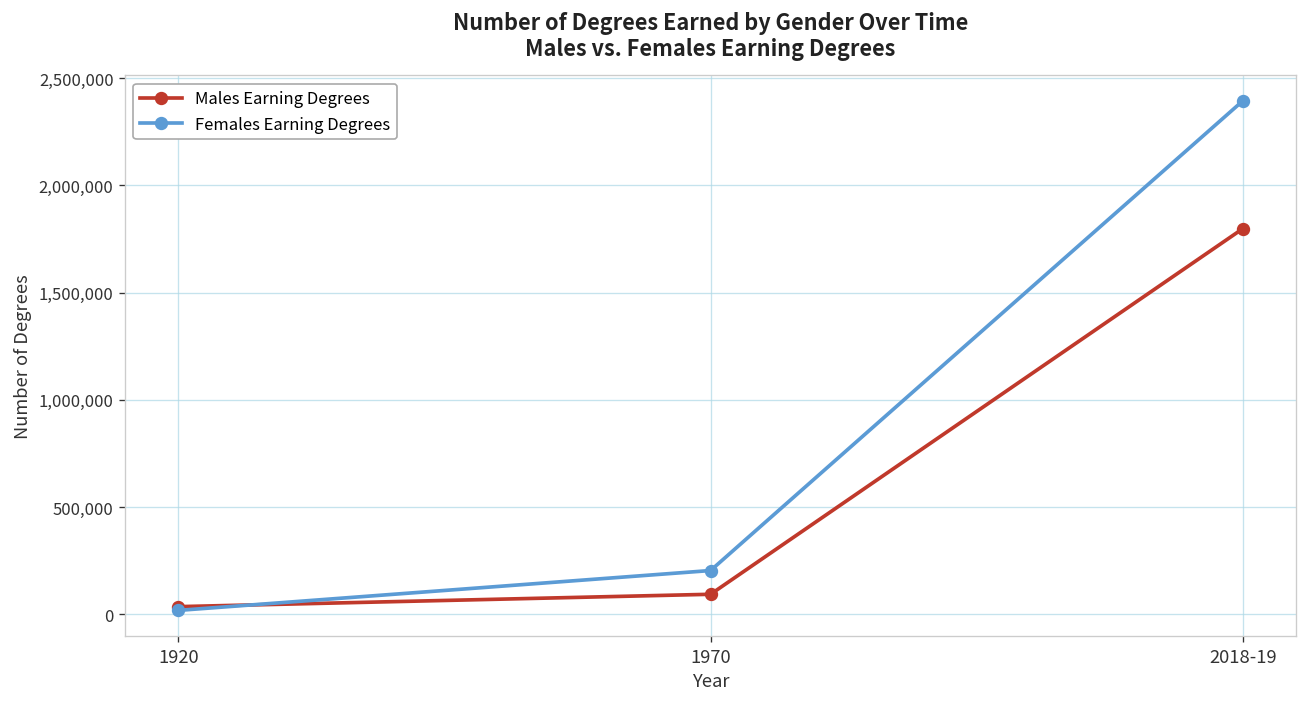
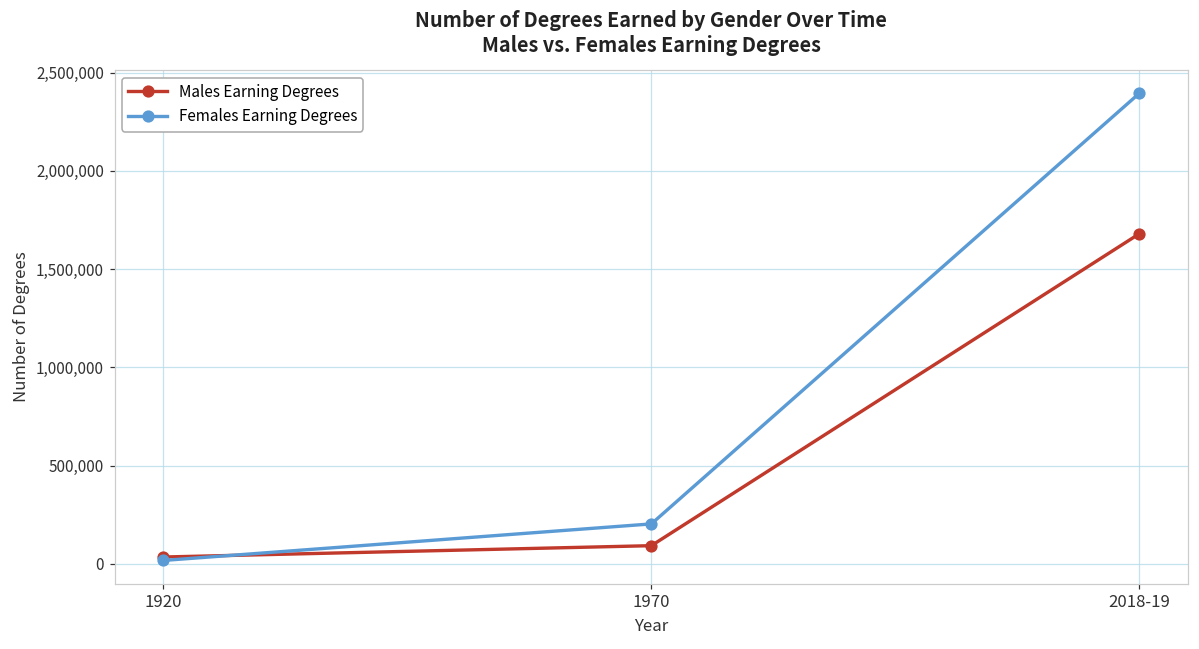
Males Earning Degrees, 2018-19: 1,800,000 -> 1,680,000
